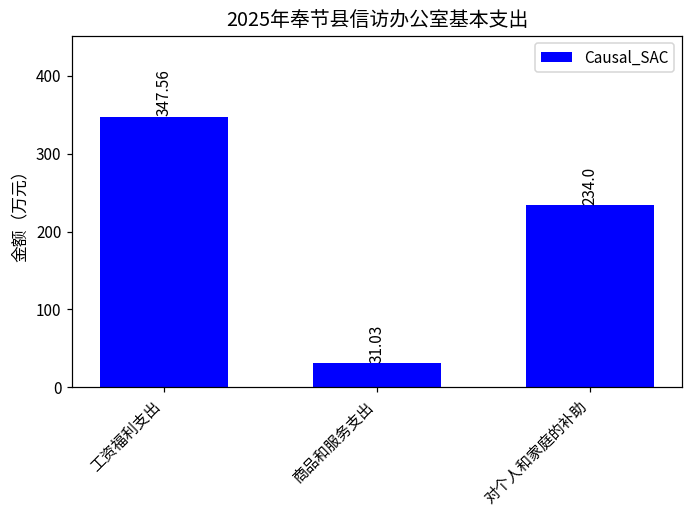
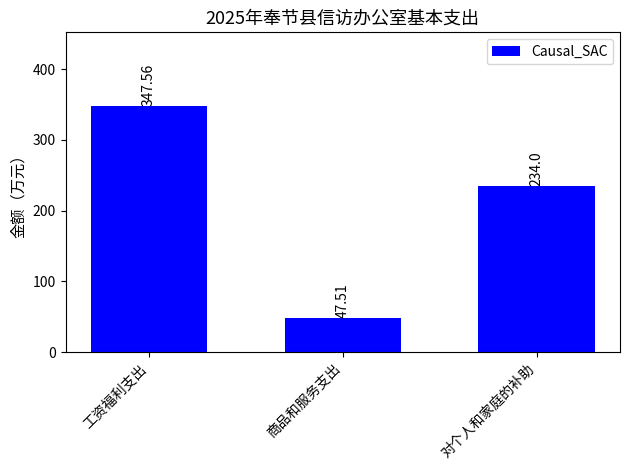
商品和服务支出: 31.03 -> 47.51
